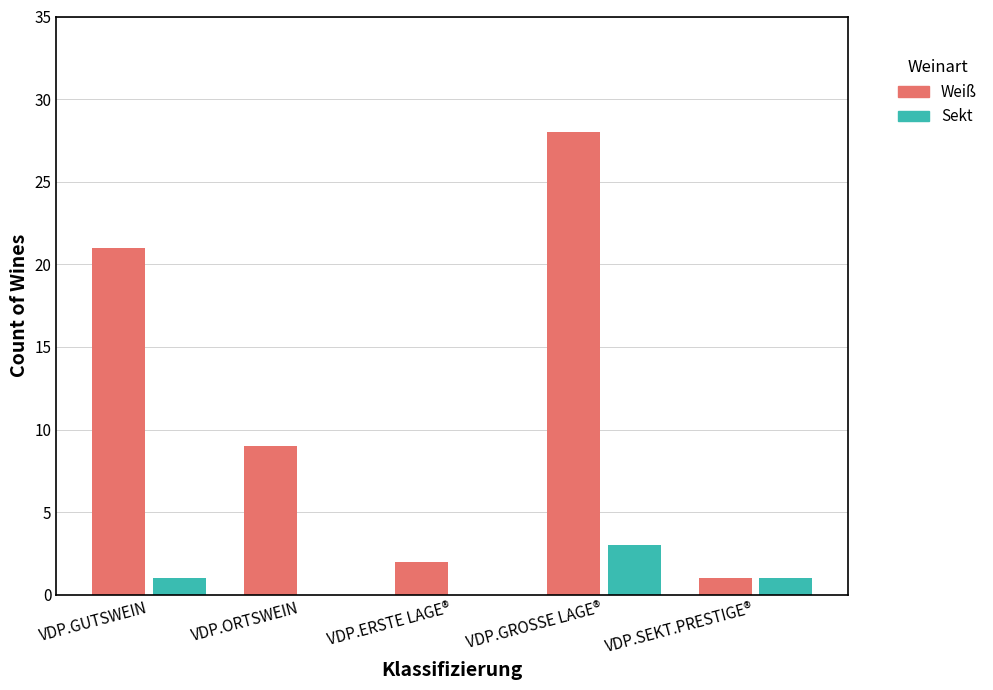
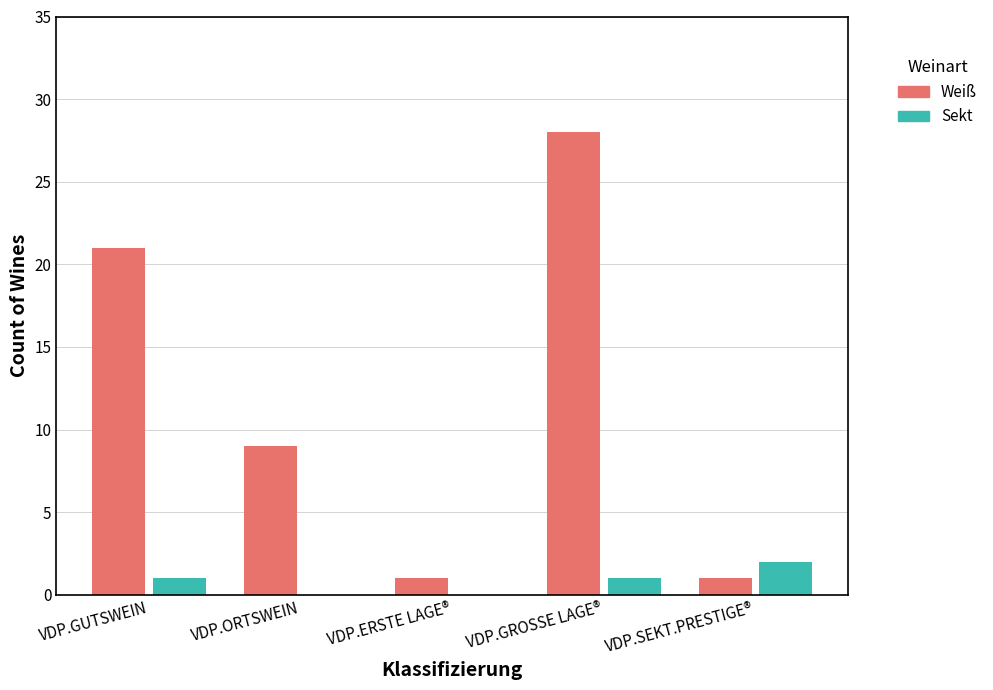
Weiß, VDP.ERSTE LAGE®: 2 -> 1
Sekt, VDP.GROSSE LAGE®: 3 -> 1
Sekt, VDP.SEKT.PRESTIGE®: 1 -> 2
